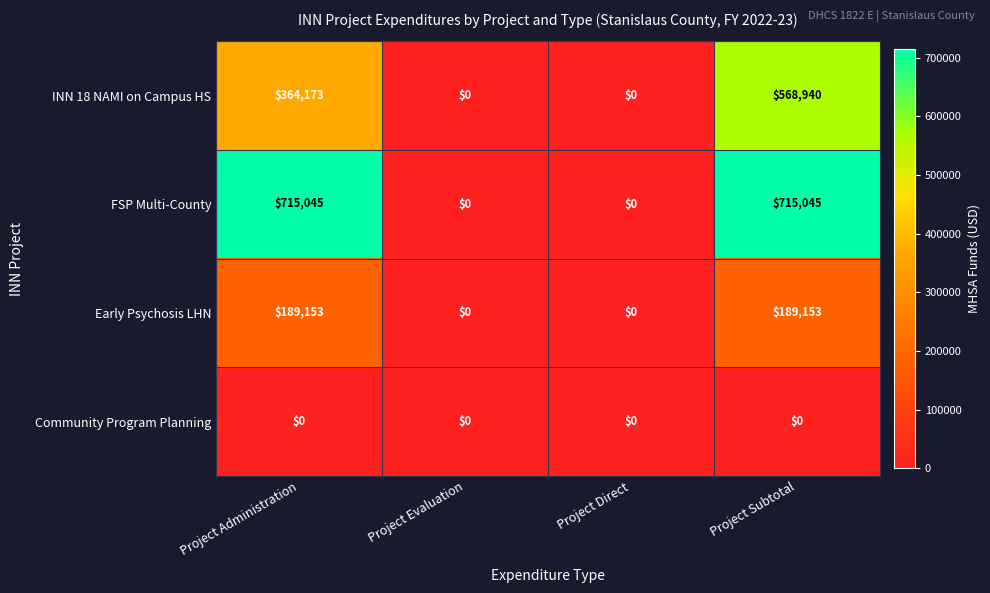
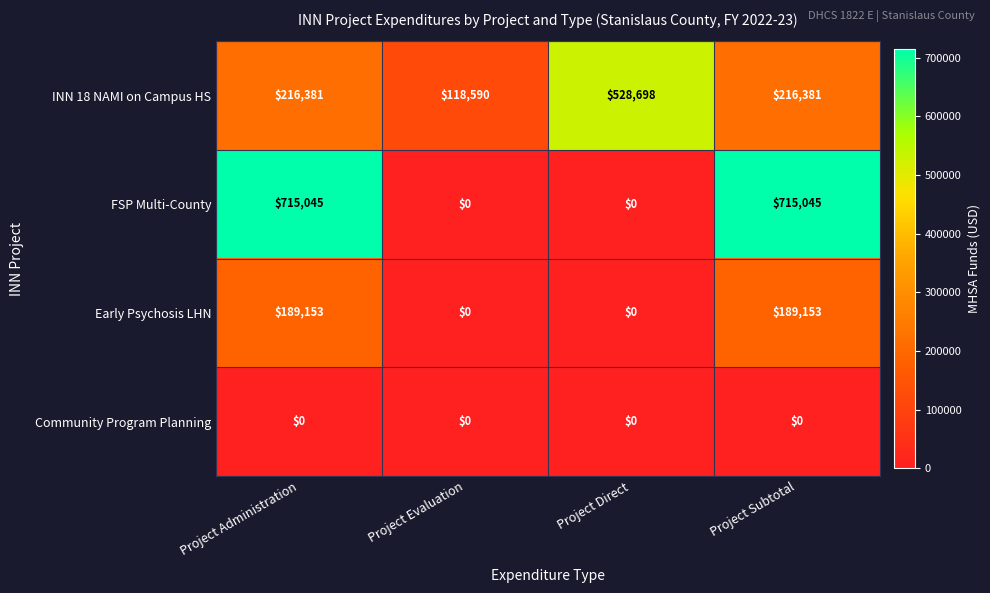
INN 18 NAMI on Campus HS, Project Administration: $364,173 -> $216,381
INN 18 NAMI on Campus HS, Project Evaluation: $0 -> $118,590
INN 18 NAMI on Campus HS, Project Direct: $0 -> $528,698
INN 18 NAMI on Campus HS, Project Subtotal: $568,940 -> $216,381
